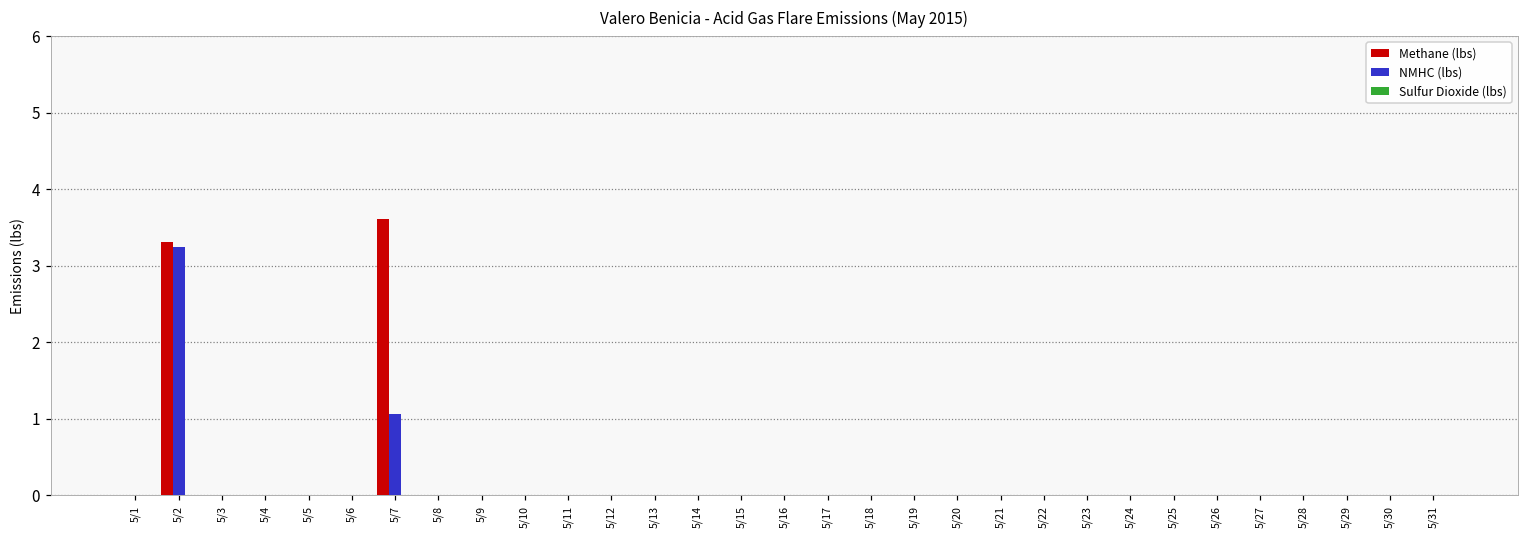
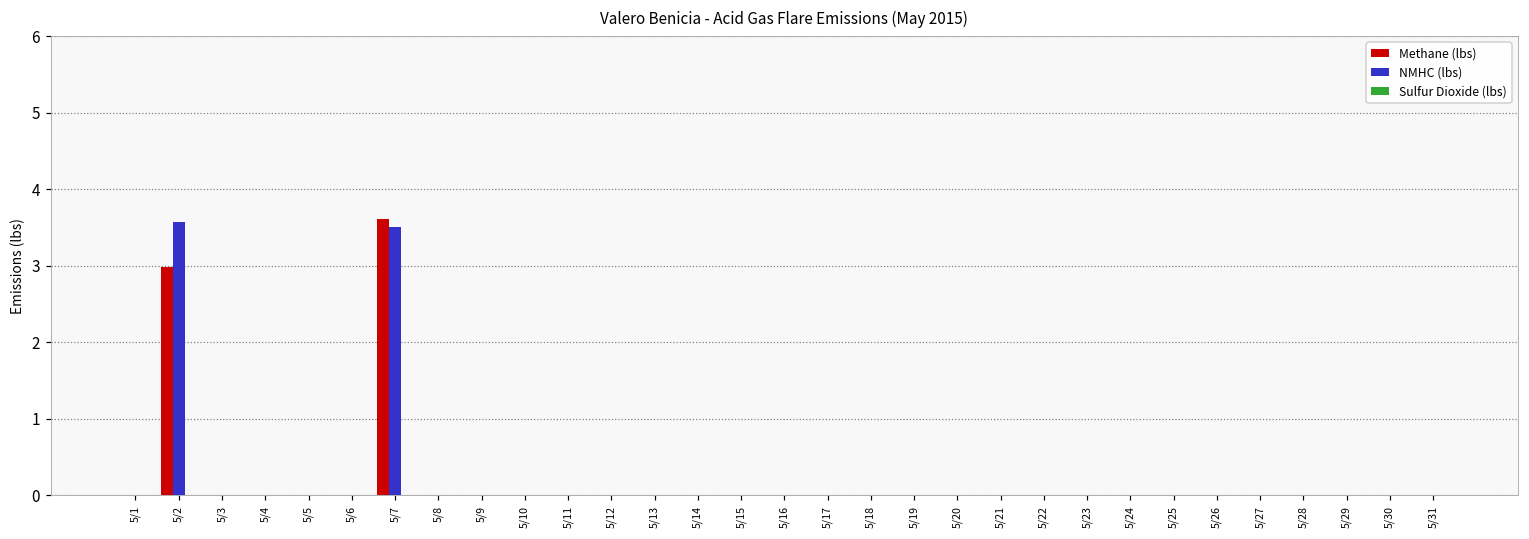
Methane (lbs), 5/2: 3.3 -> 3.0
NMHC (lbs), 5/2: 3.2 -> 3.6
NMHC (lbs), 5/7: 1.1 -> 3.5
